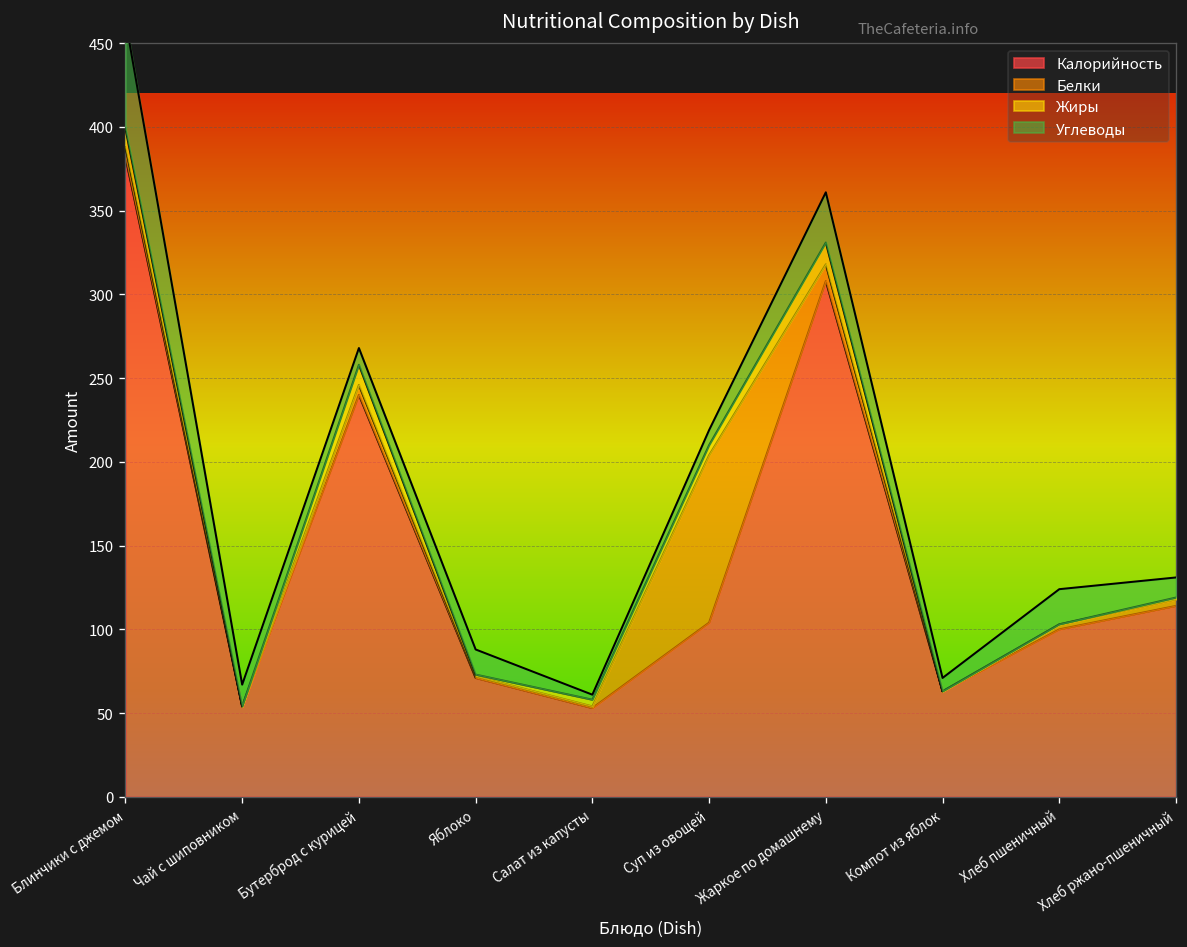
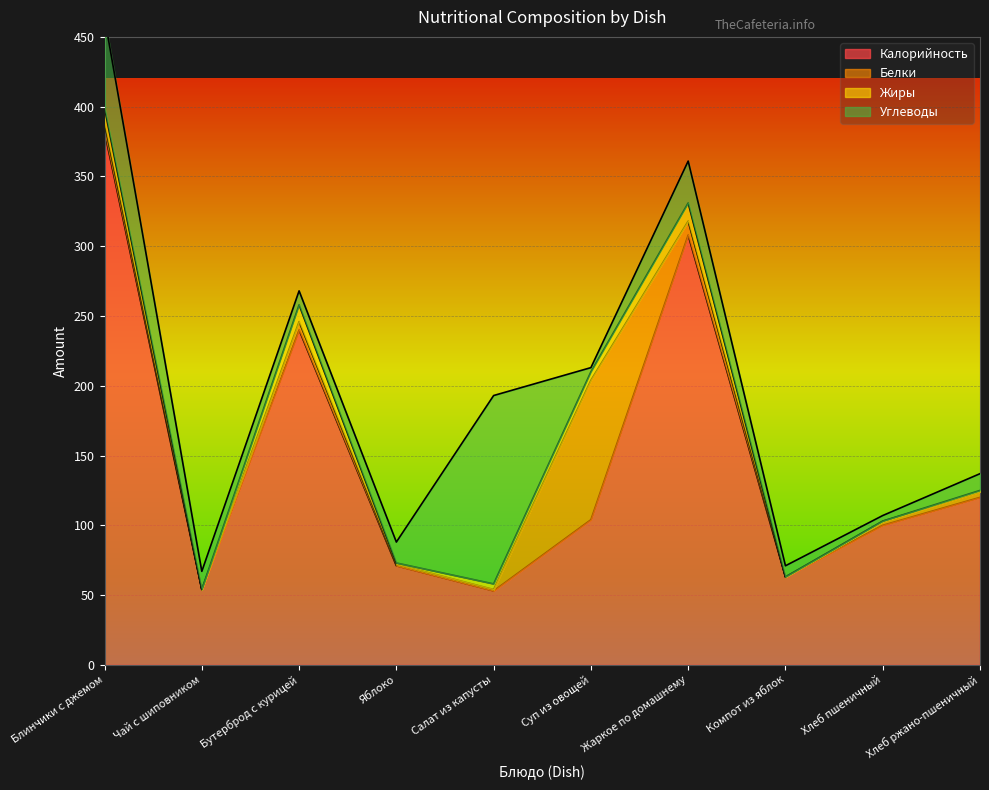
Углеводы, Салат из капусты: 3 -> 135
Углеводы, Суп из овощей: 9 -> 3
Углеводы, Хлеб пшеничный: 21 -> 4
Калорийность, Хлеб ржано-пшеничный: 114 -> 120
